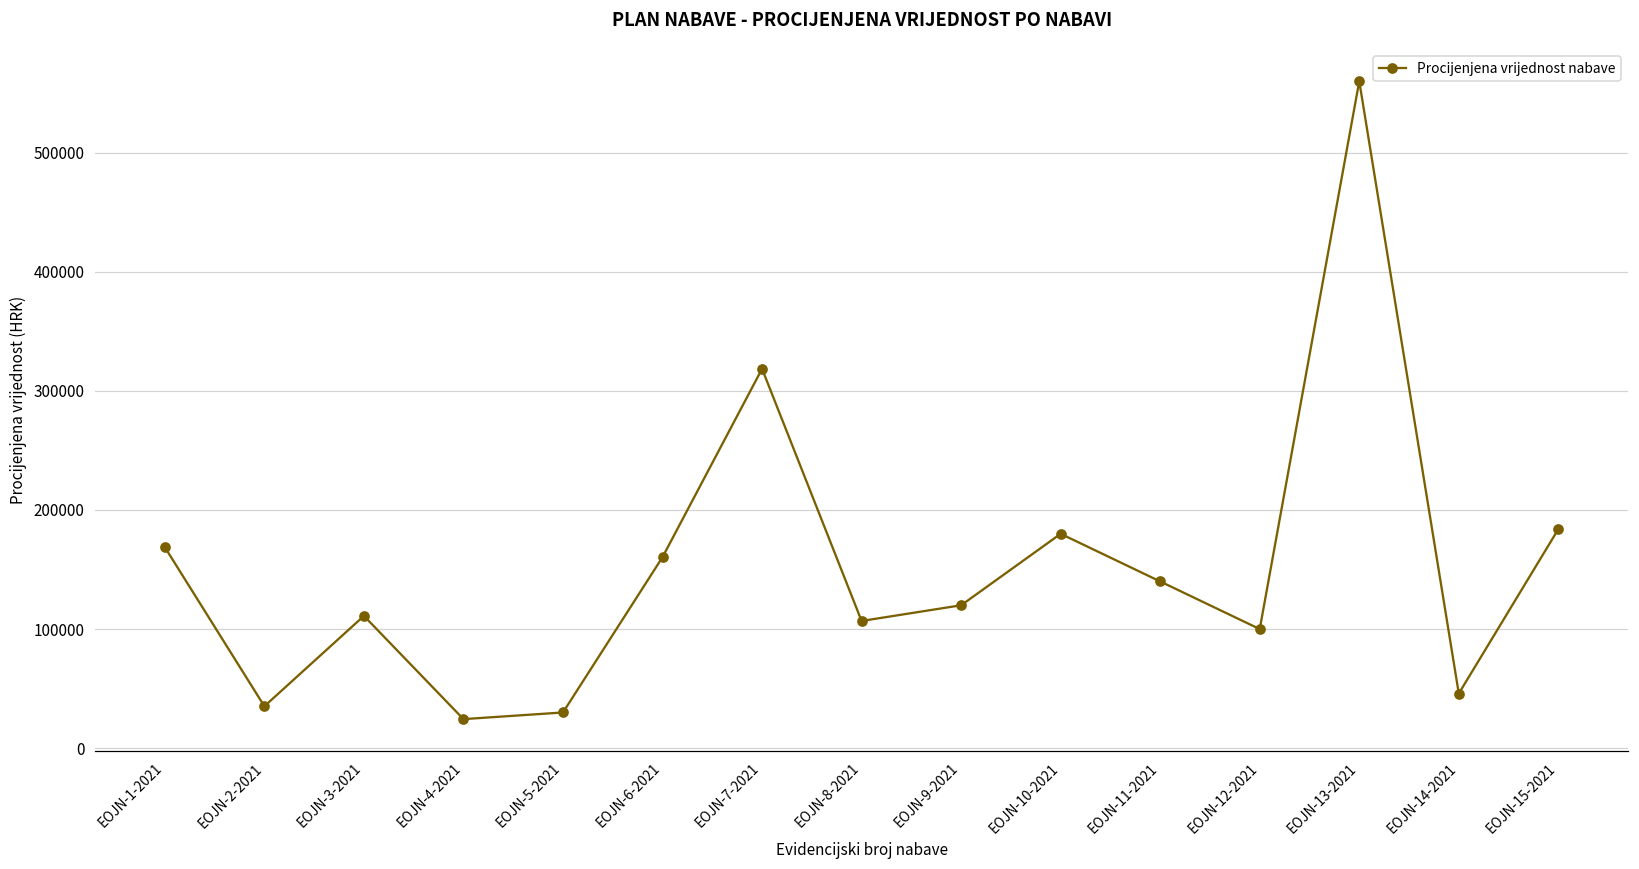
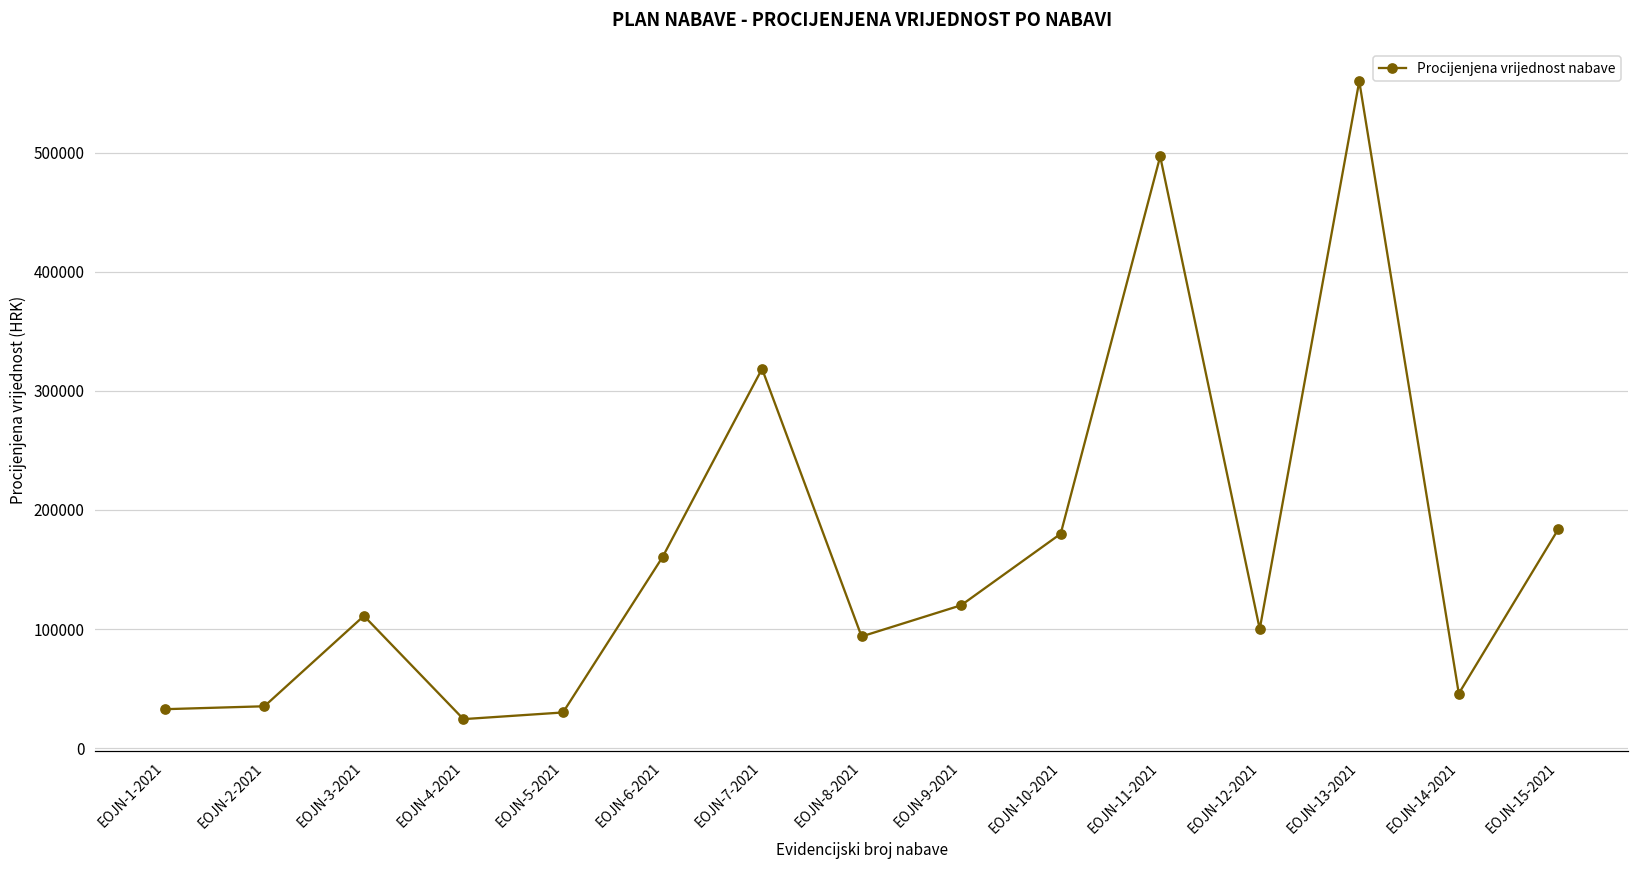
EOJN-1-2021: 169000 -> 33000
EOJN-8-2021: 107000 -> 94000
EOJN-11-2021: 140000 -> 497000
